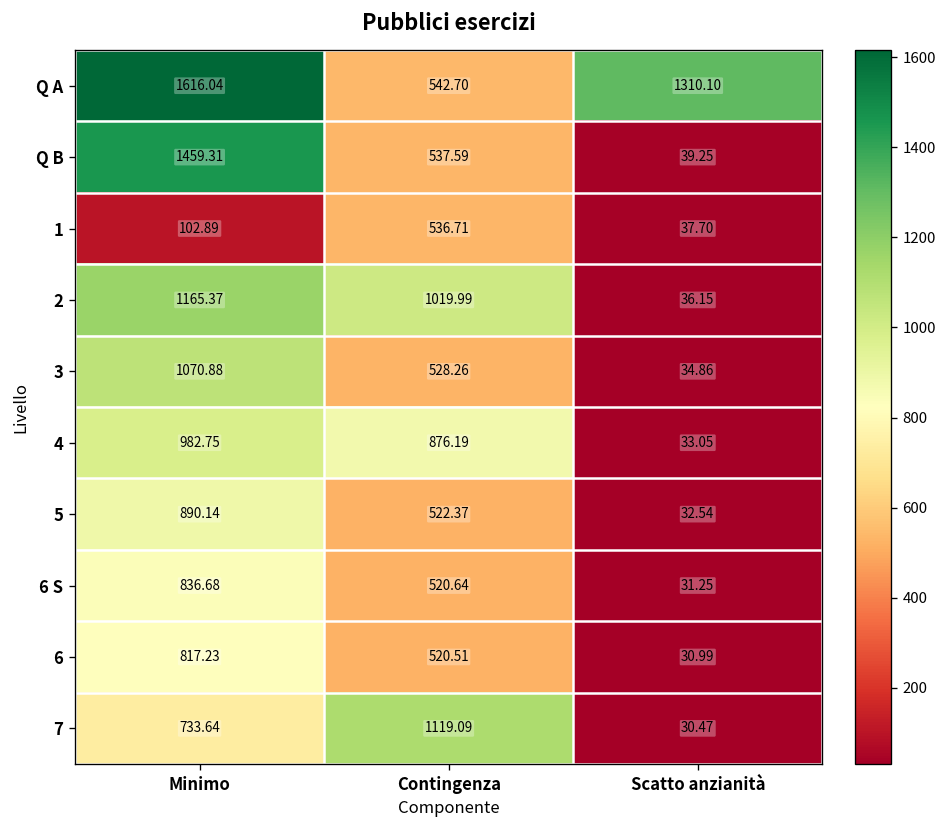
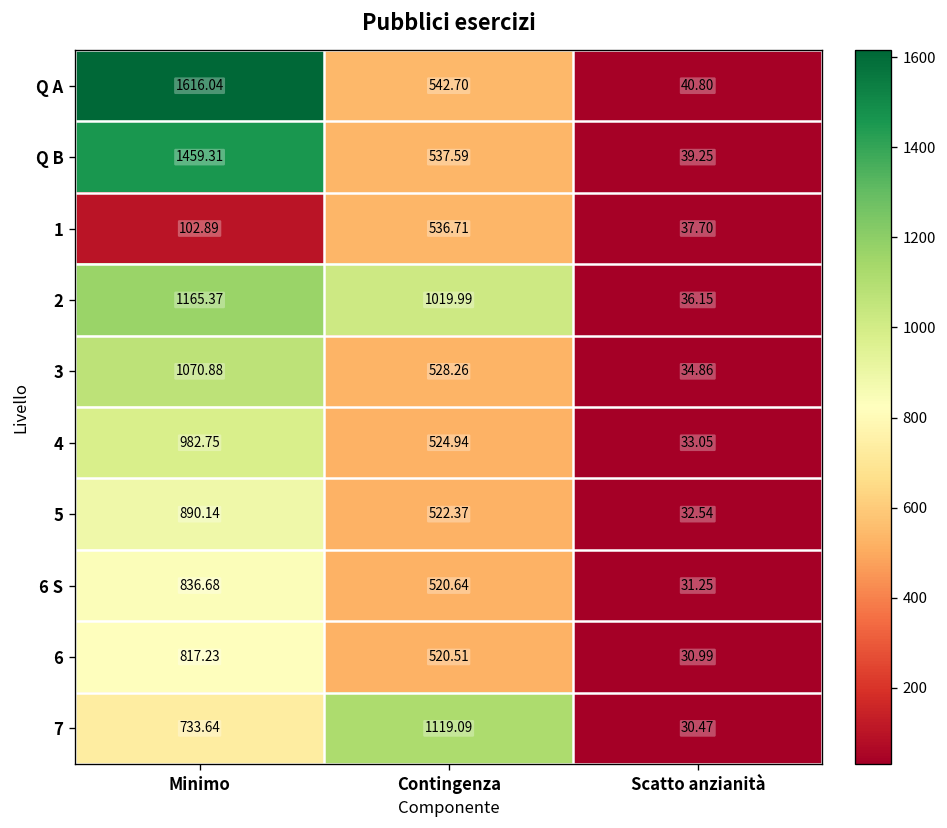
Q A, Scatto anzianità: 1310.10 -> 40.80
4, Contingenza: 876.19 -> 524.94
